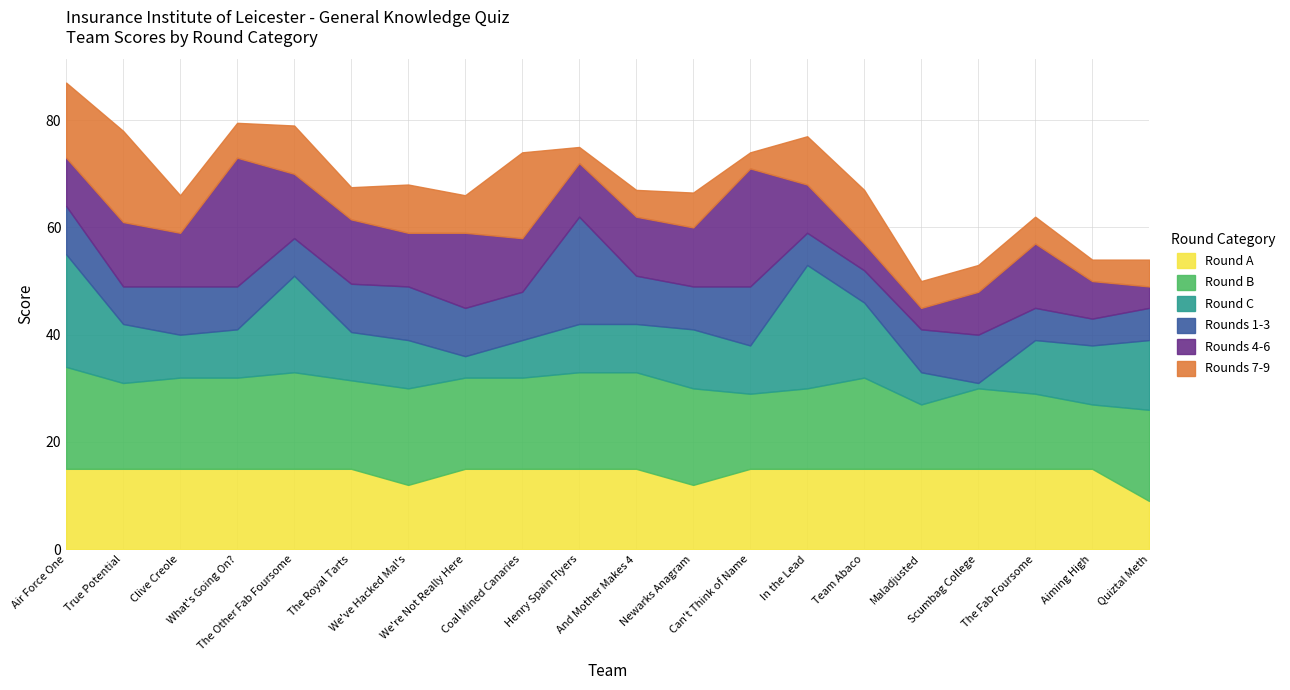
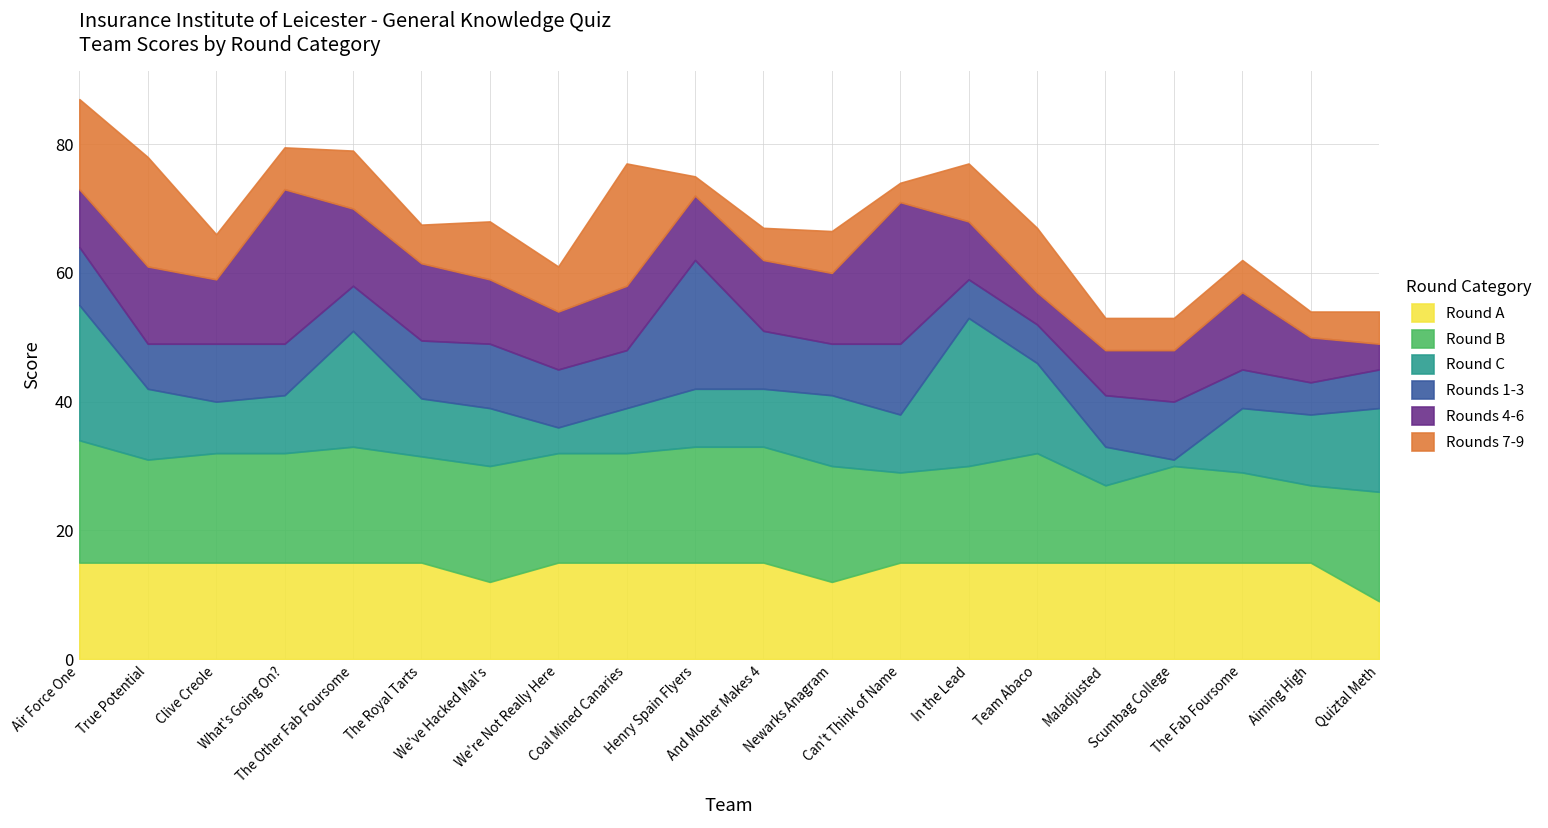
Rounds 4-6, We're Not Really Here: 14 -> 9
Rounds 7-9, Coal Mined Canaries: 16 -> 19
Rounds 4-6, Maladjusted: 4 -> 7
